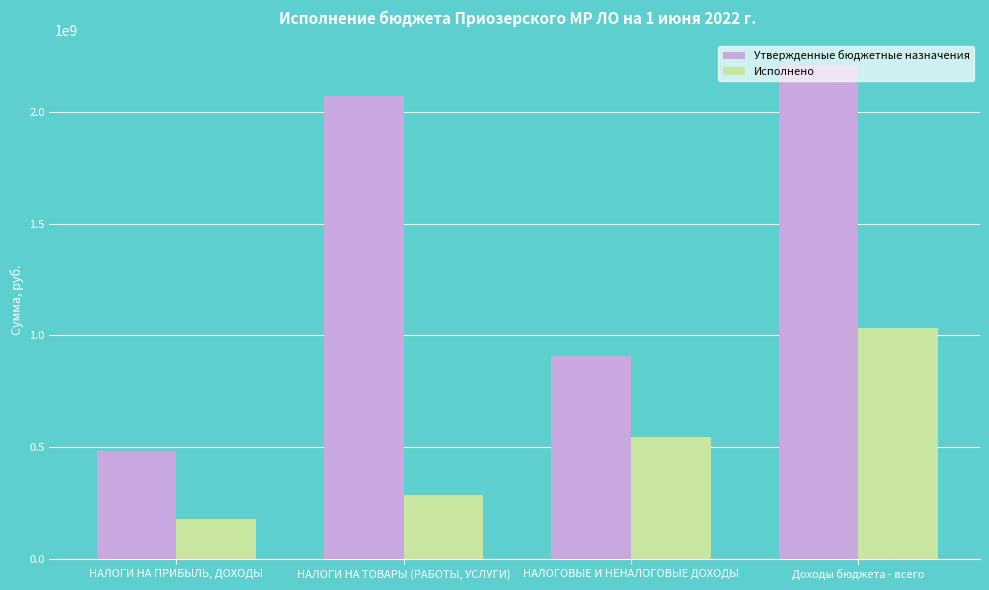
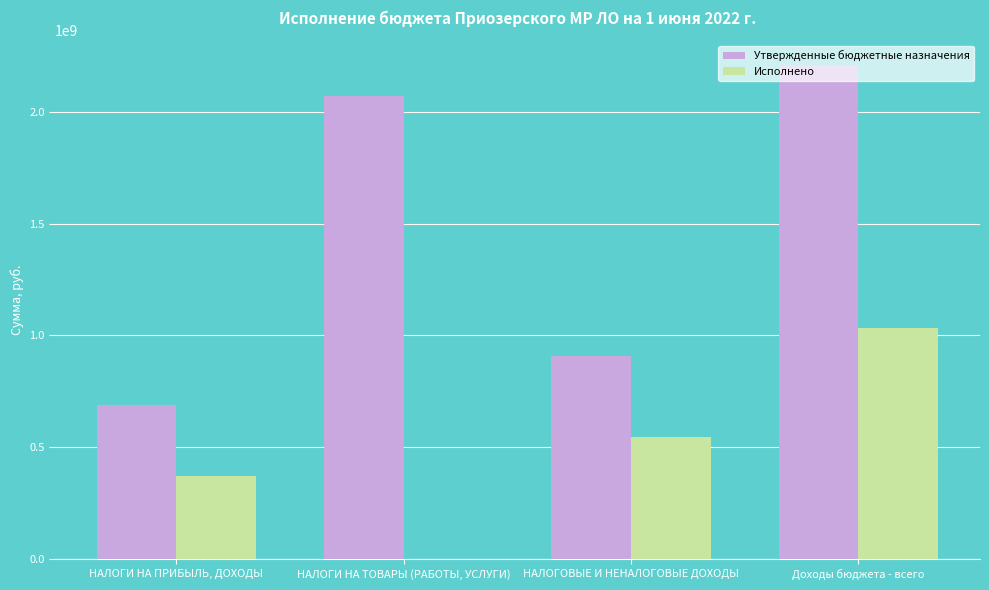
Утвержденные бюджетные назначения, НАЛОГИ НА ПРИБЫЛЬ, ДОХОДЫ: 480000000 -> 690000000
Исполнено, НАЛОГИ НА ПРИБЫЛЬ, ДОХОДЫ: 180000000 -> 370000000
Исполнено, НАЛОГИ НА ТОВАРЫ (РАБОТЫ, УСЛУГИ): 290000000 -> 0
